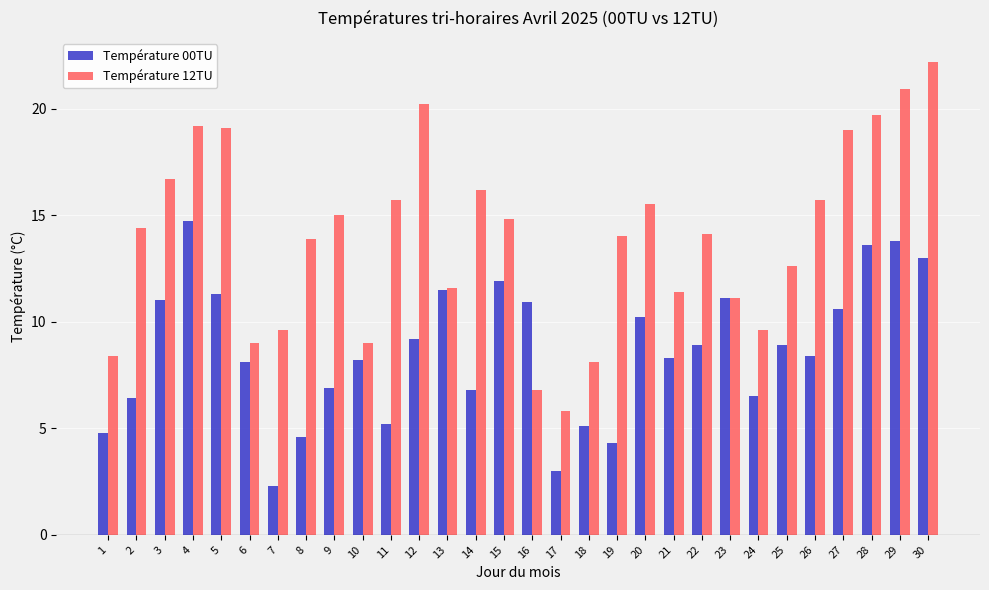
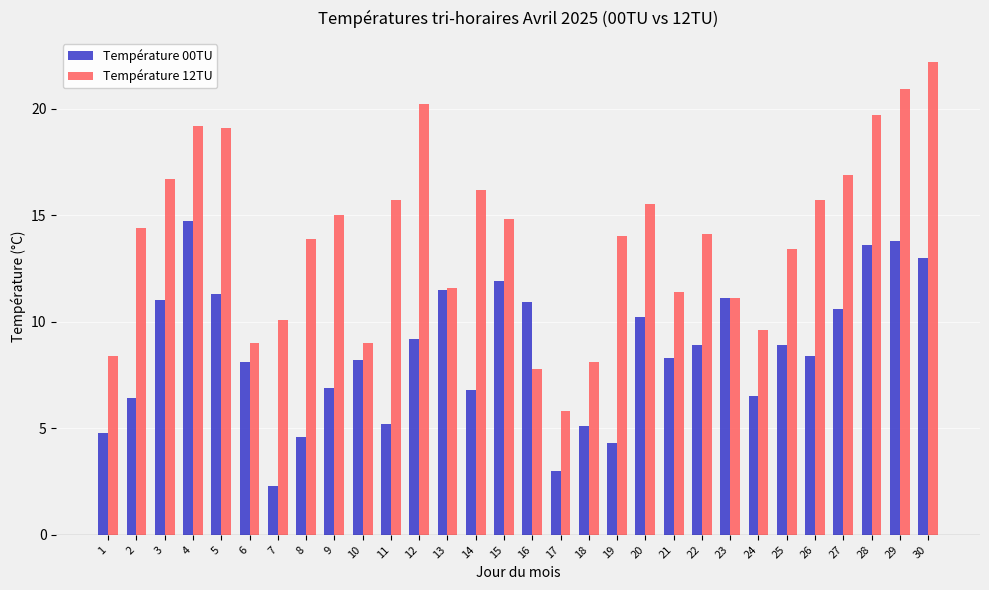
Température 12TU, 7: 9.6 -> 10.1
Température 12TU, 16: 6.8 -> 7.8
Température 12TU, 25: 12.6 -> 13.4
Température 12TU, 27: 19.0 -> 16.9
